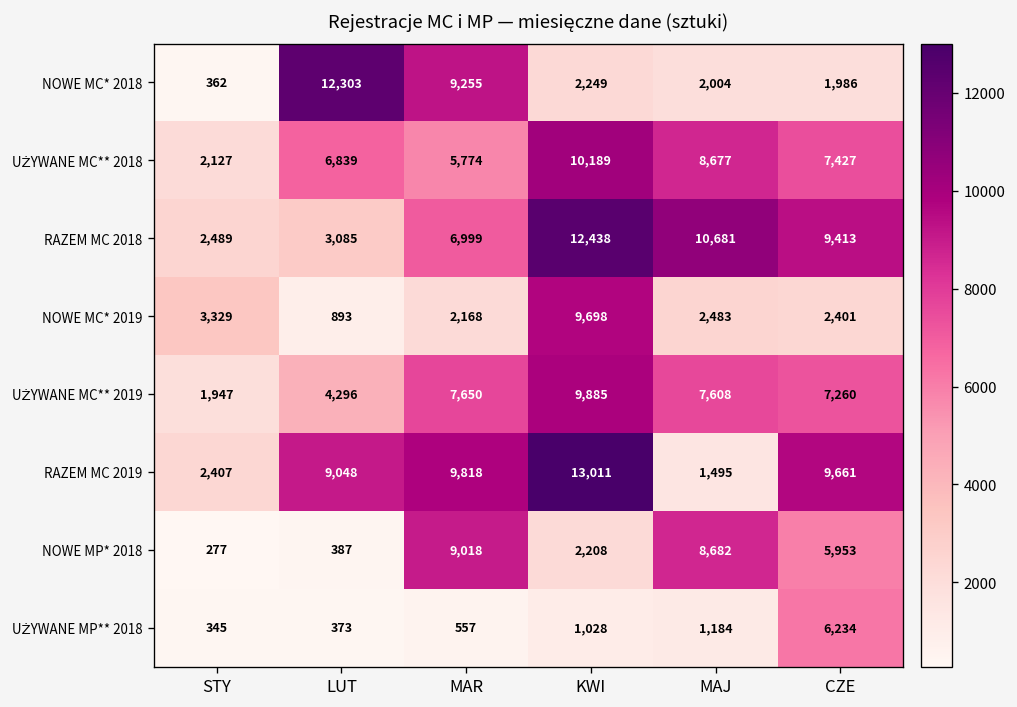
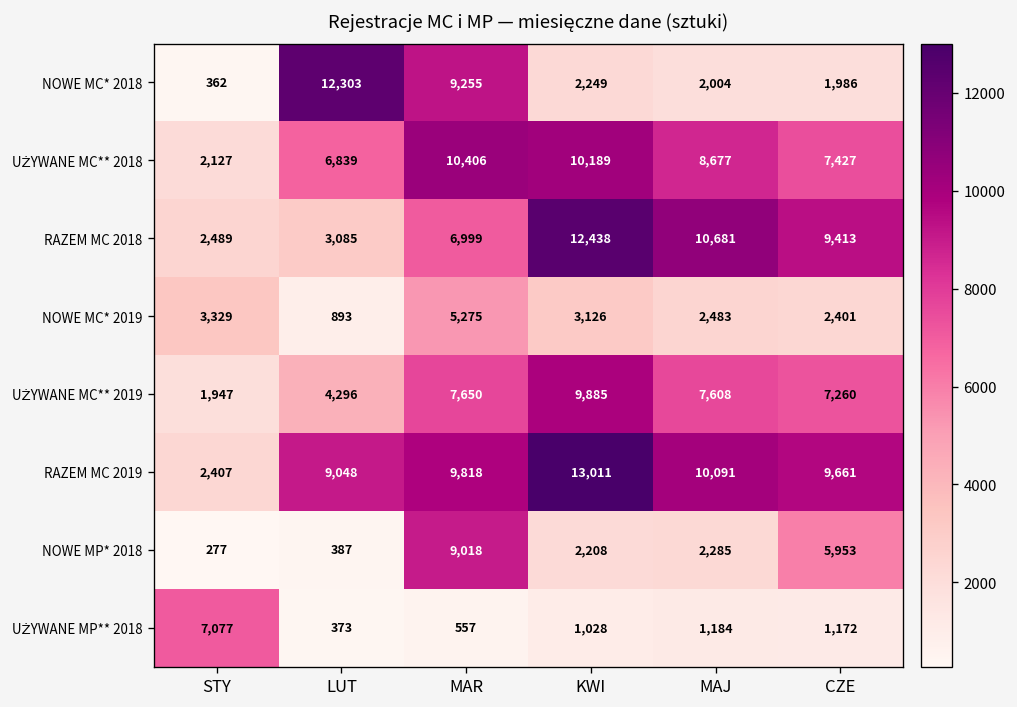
UŻYWANE MC** 2018, MAR: 5,774 -> 10,406
NOWE MC* 2019, MAR: 2,168 -> 5,275
NOWE MC* 2019, KWI: 9,698 -> 3,126
RAZEM MC 2019, MAJ: 1,495 -> 10,091
NOWE MP* 2018, MAJ: 8,682 -> 2,285
UŻYWANE MP** 2018, STY: 345 -> 7,077
UŻYWANE MP** 2018, CZE: 6,234 -> 1,172
